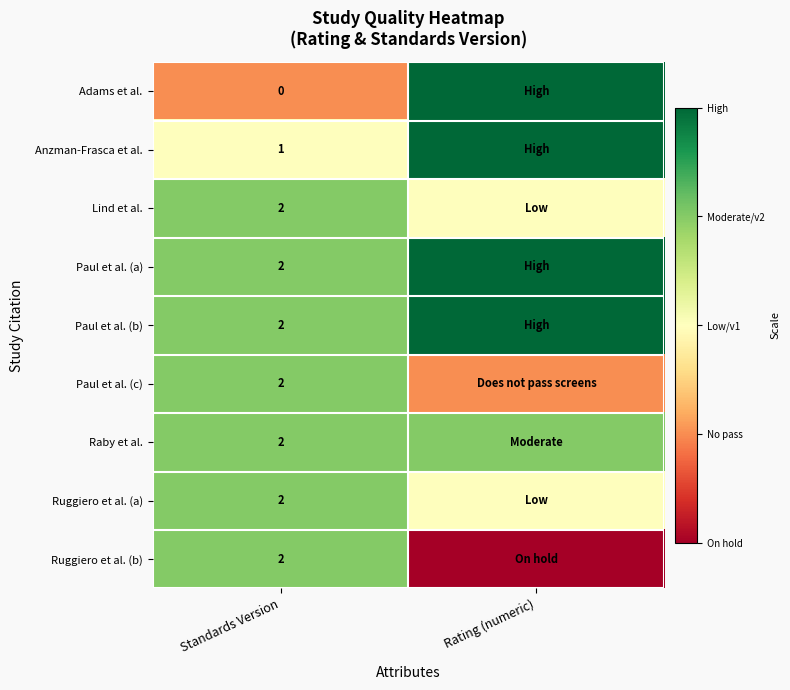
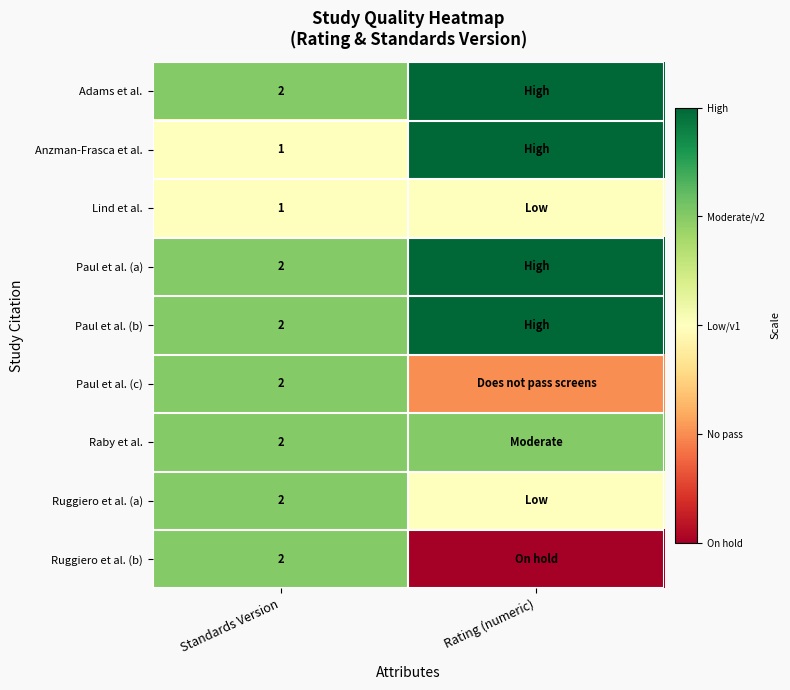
Adams et al., Standards Version: 0 -> 2
Lind et al., Standards Version: 2 -> 1
